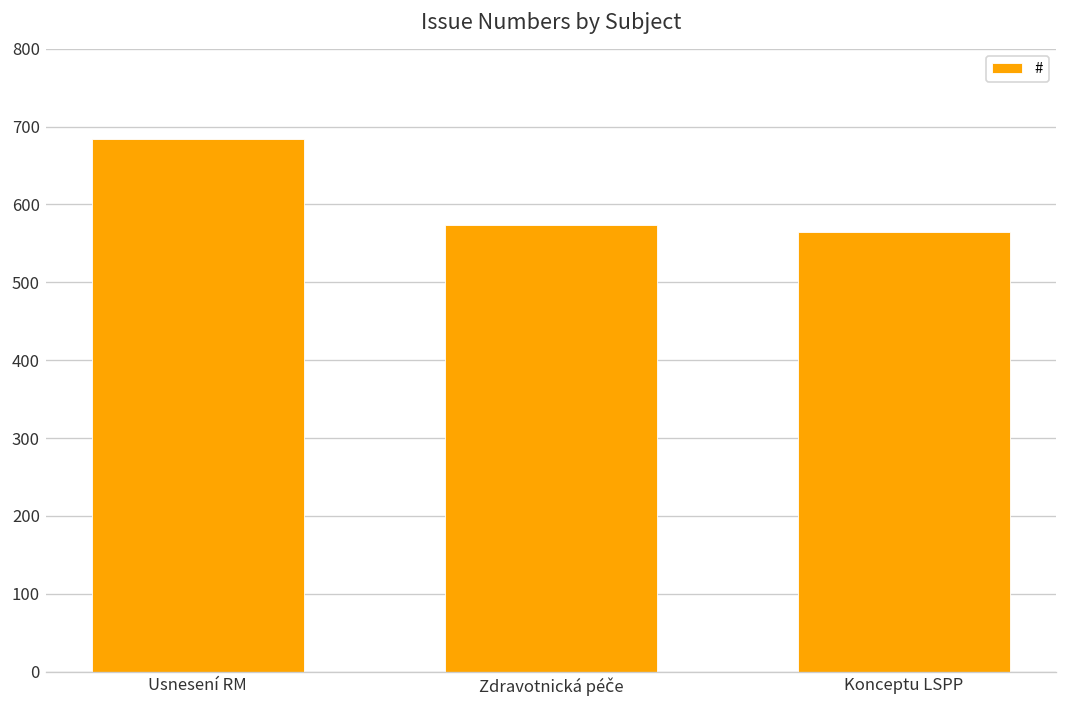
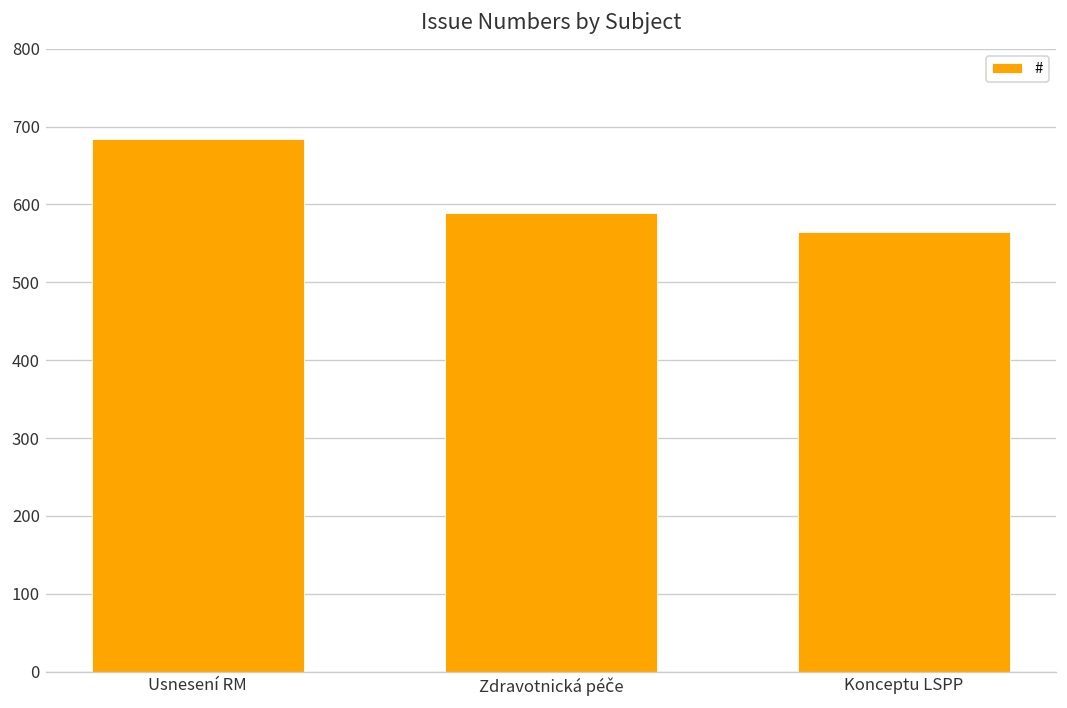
Zdravotnická péče: 570 -> 590
